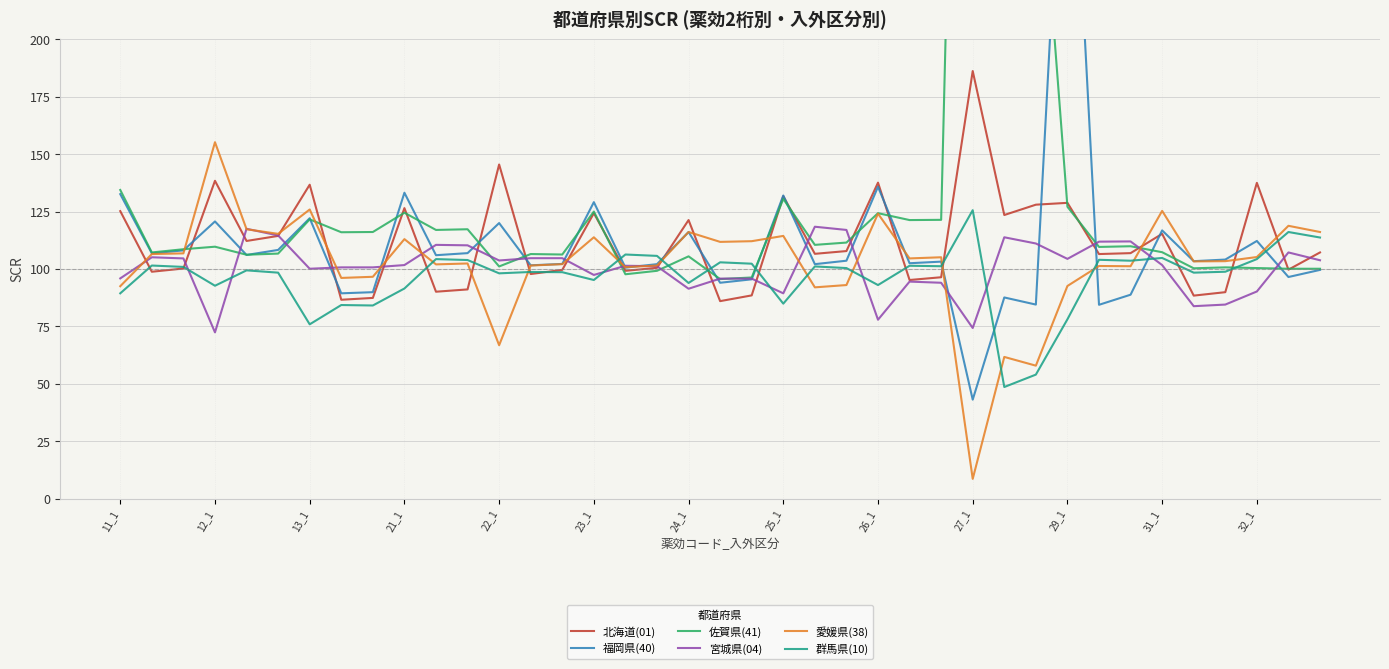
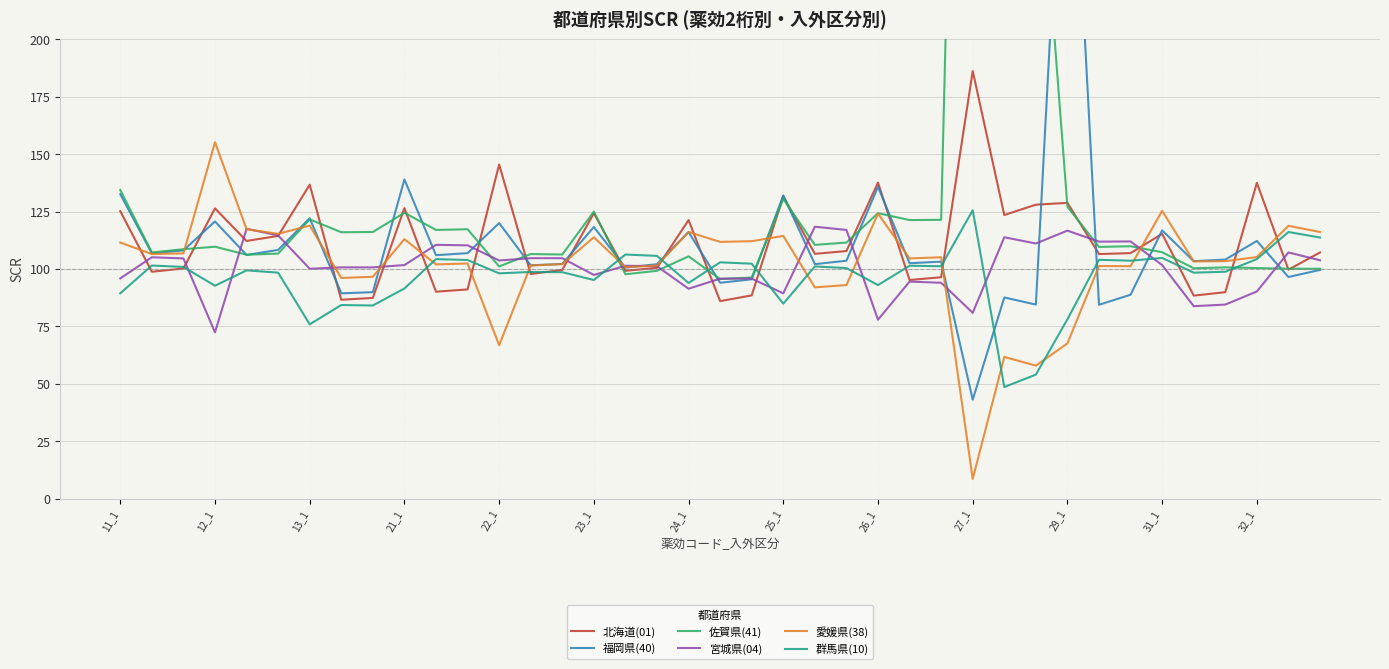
愛媛県(38), 11_1: 93 -> 112
北海道(01), 12_1: 138 -> 126
愛媛県(38), 13_1: 126 -> 119
福岡県(40), 21_1: 133 -> 139
福岡県(40), 23_1: 129 -> 118
宮城県(04), 27_1: 74 -> 81
宮城県(04), 29_1: 104 -> 117
愛媛県(38), 29_1: 93 -> 68
